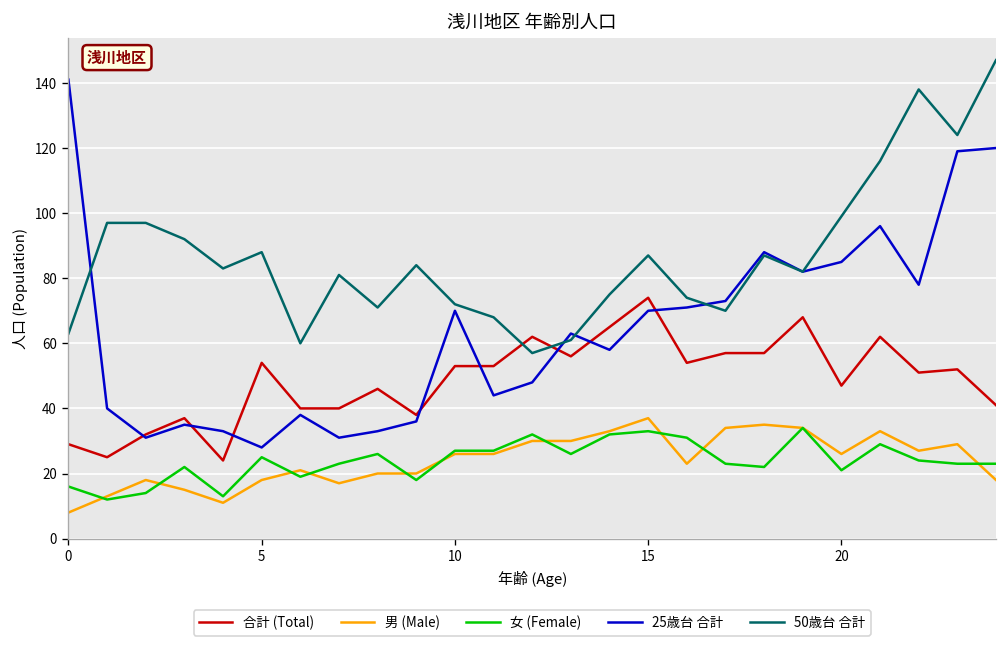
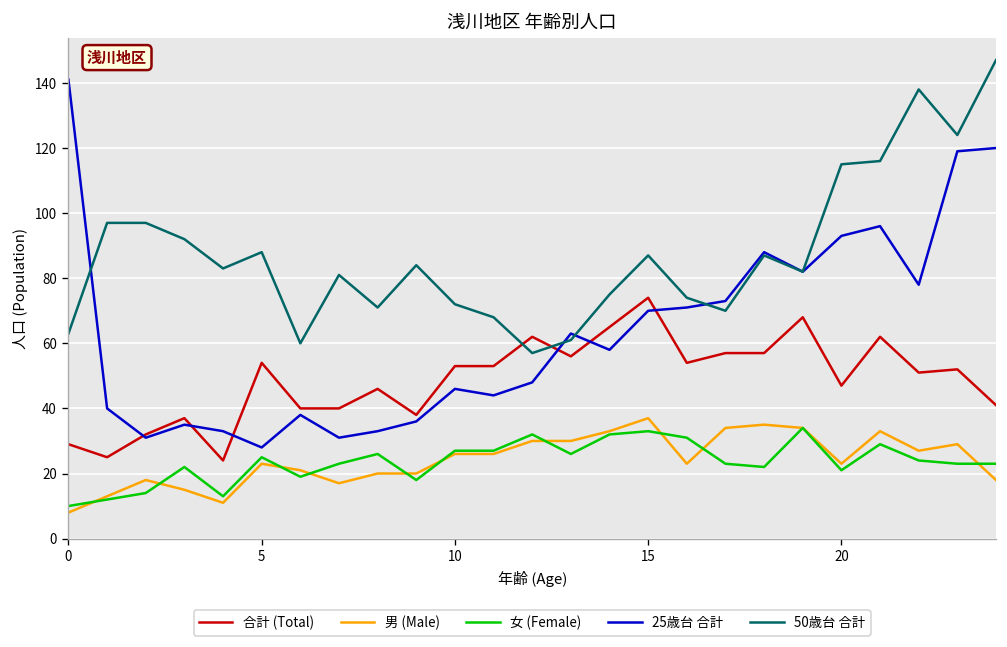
女 (Female), 0: 16 -> 10
男 (Male), 5: 18 -> 23
25歳台 合計, 10: 70 -> 46
男 (Male), 20: 26 -> 23
25歳台 合計, 20: 85 -> 93
50歳台 合計, 20: 99 -> 115
